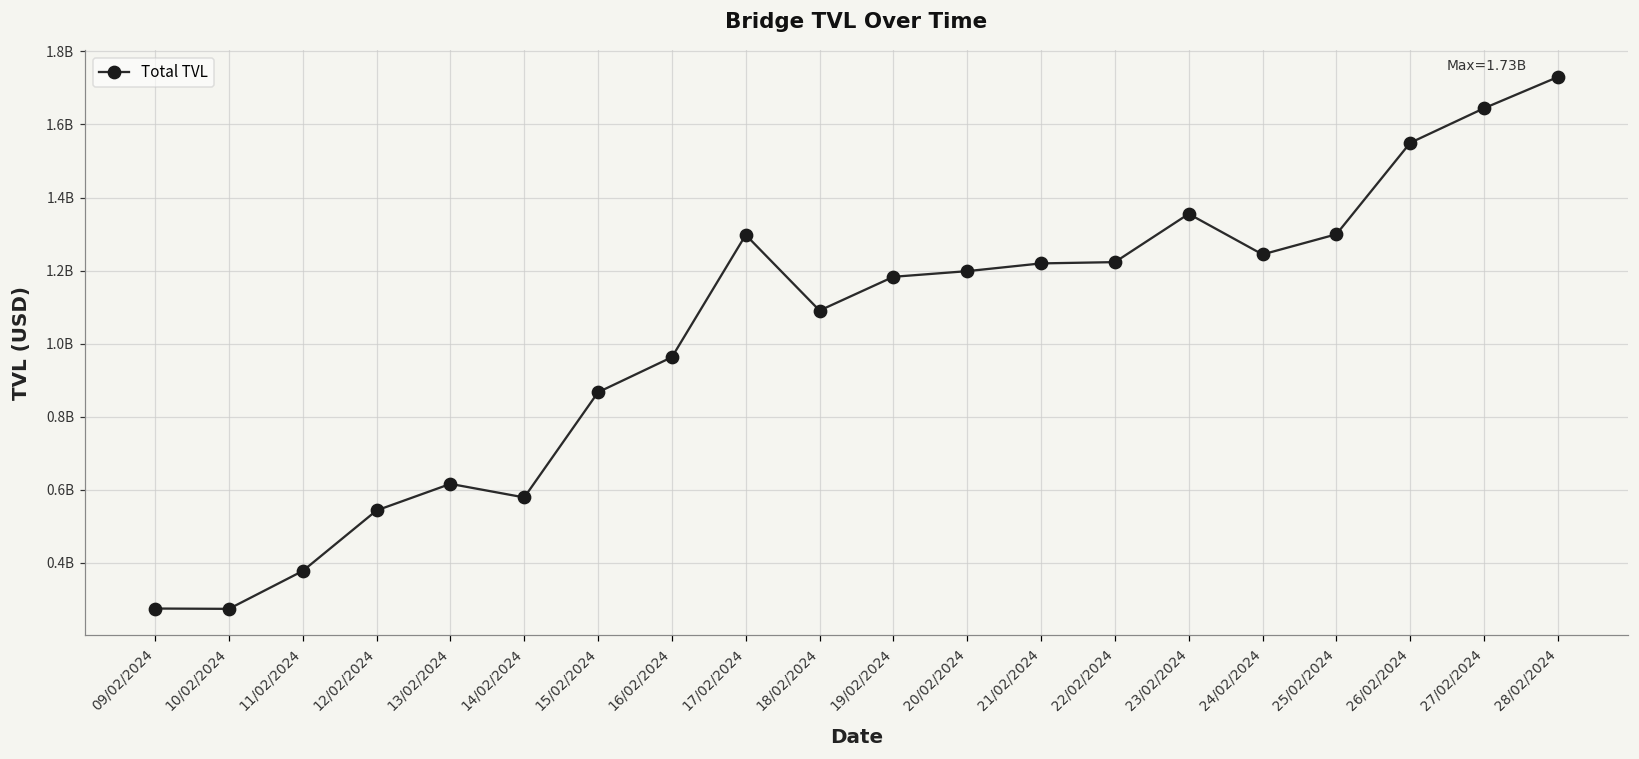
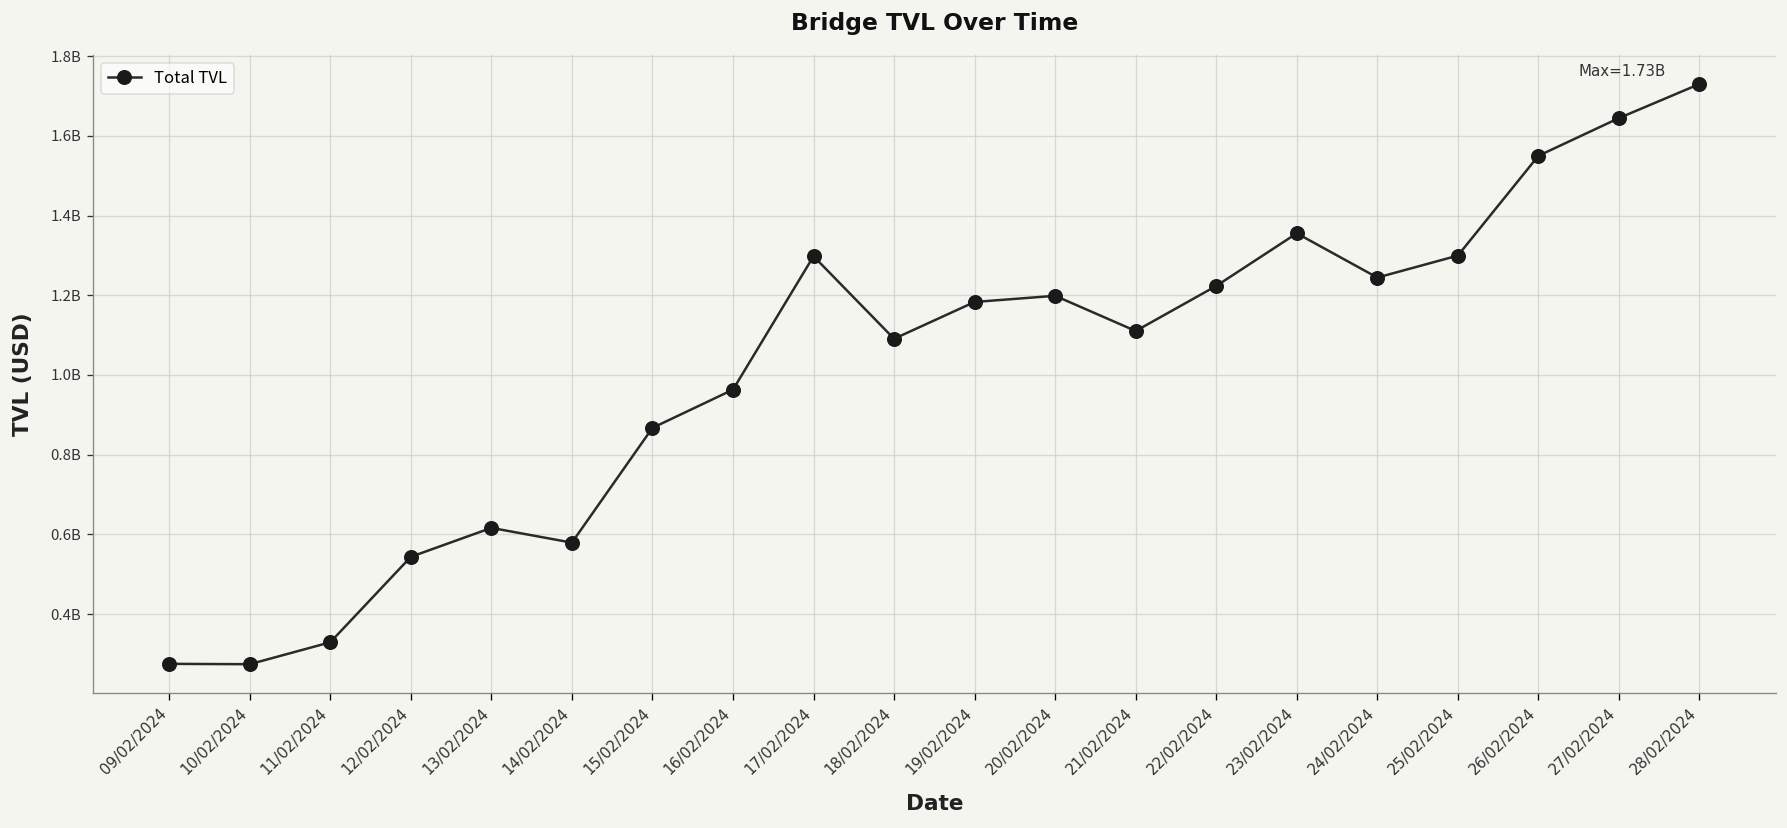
11/02/2024: 380000000 -> 330000000
21/02/2024: 1220000000 -> 1110000000
